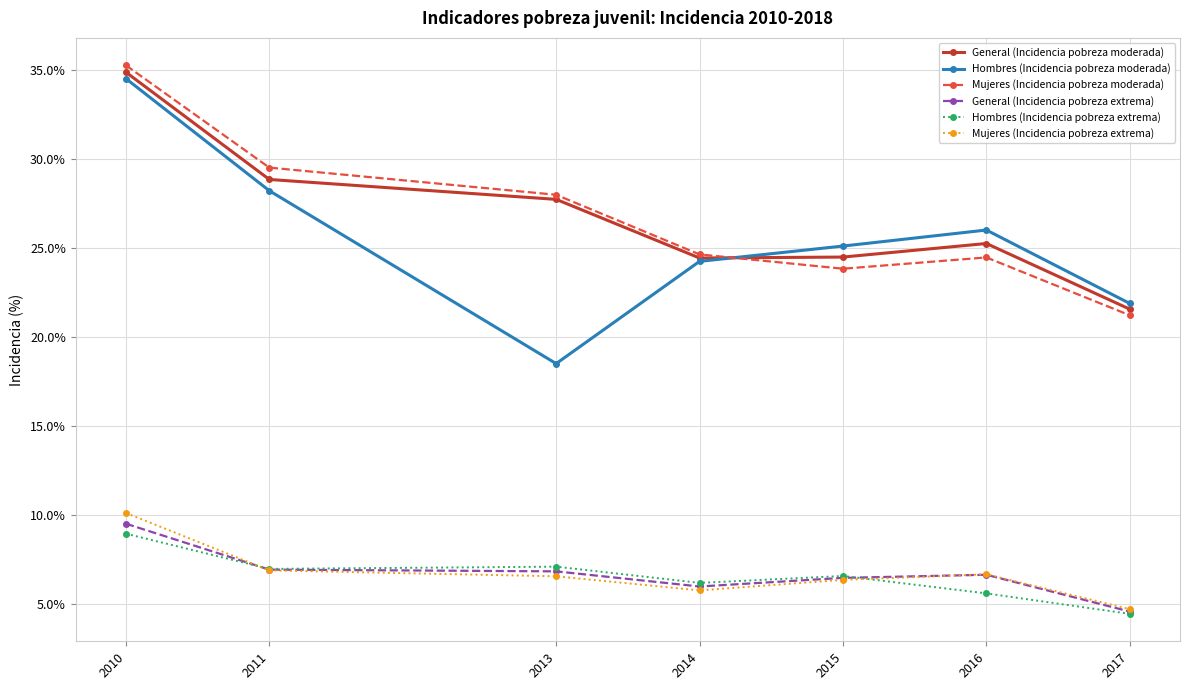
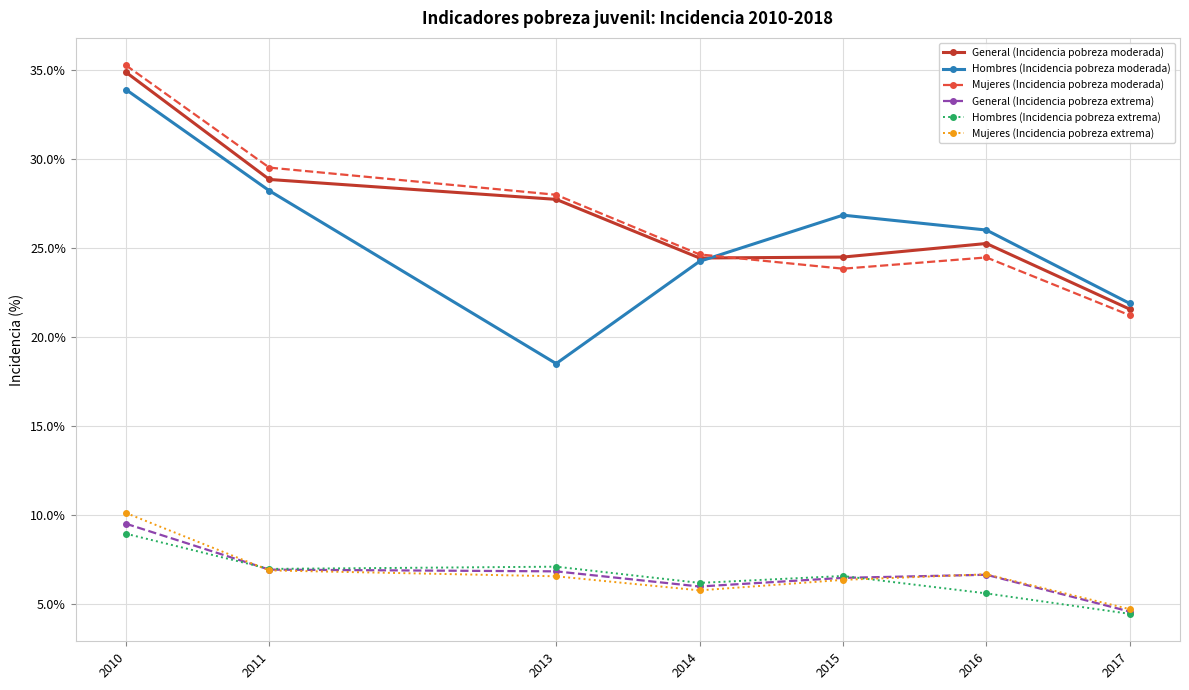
Hombres (Incidencia pobreza moderada), 2010: 34.5% -> 33.9%
Hombres (Incidencia pobreza moderada), 2015: 25.1% -> 26.8%
